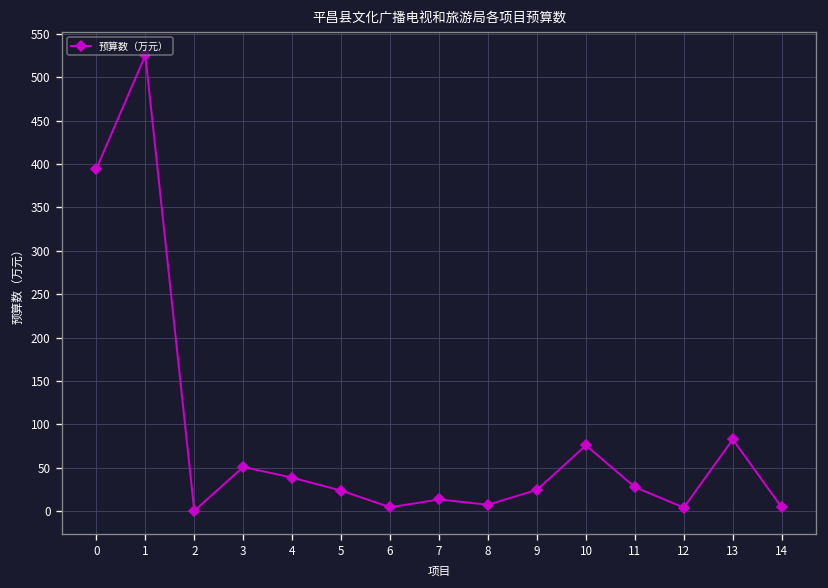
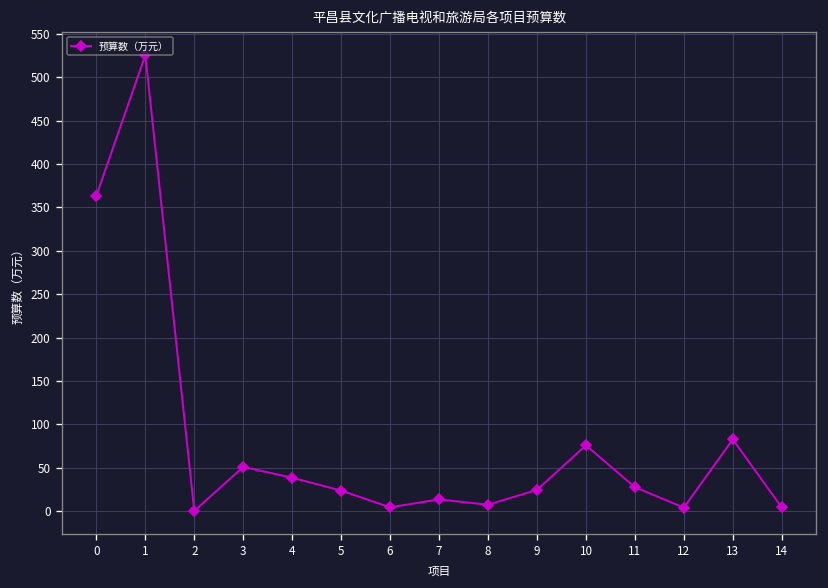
0: 390 -> 360
